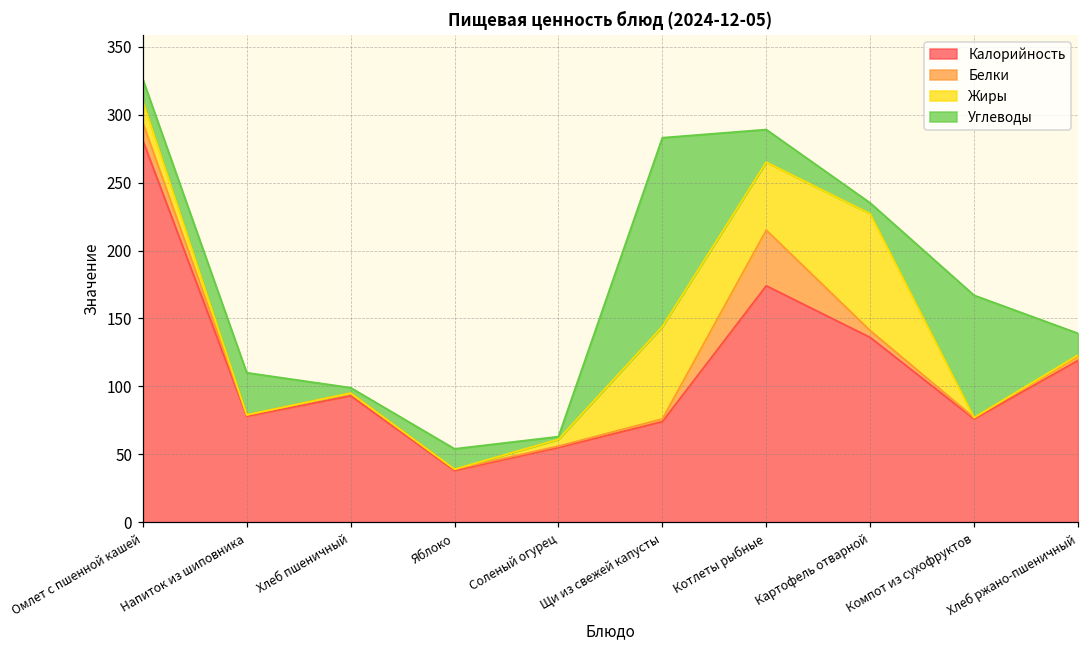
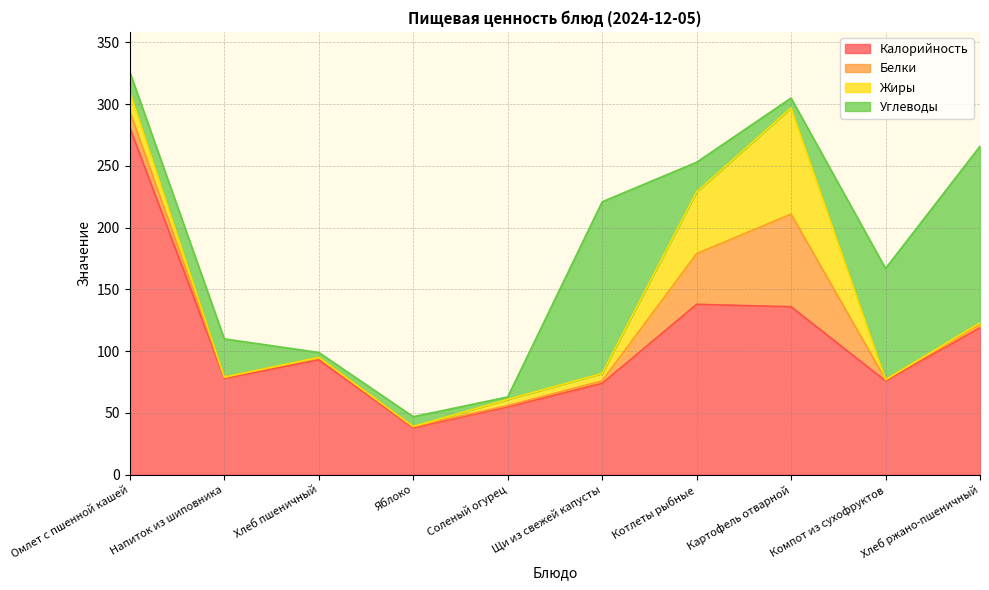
Углеводы, Яблоко: 15 -> 8
Жиры, Щи из свежей капусты: 68 -> 6
Калорийность, Котлеты рыбные: 174 -> 138
Белки, Картофель отварной: 5 -> 75
Углеводы, Хлеб ржано-пшеничный: 16 -> 143
